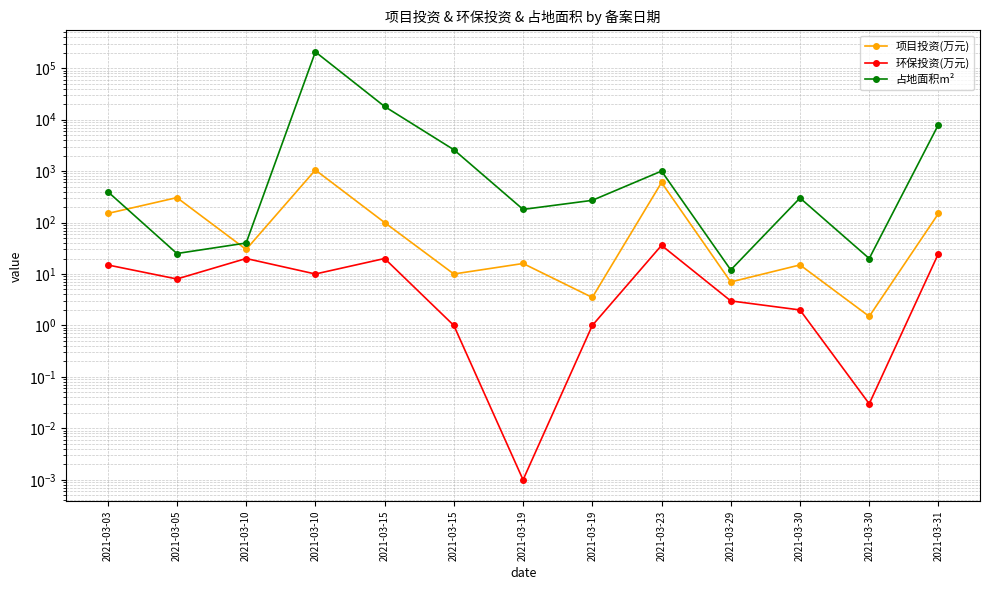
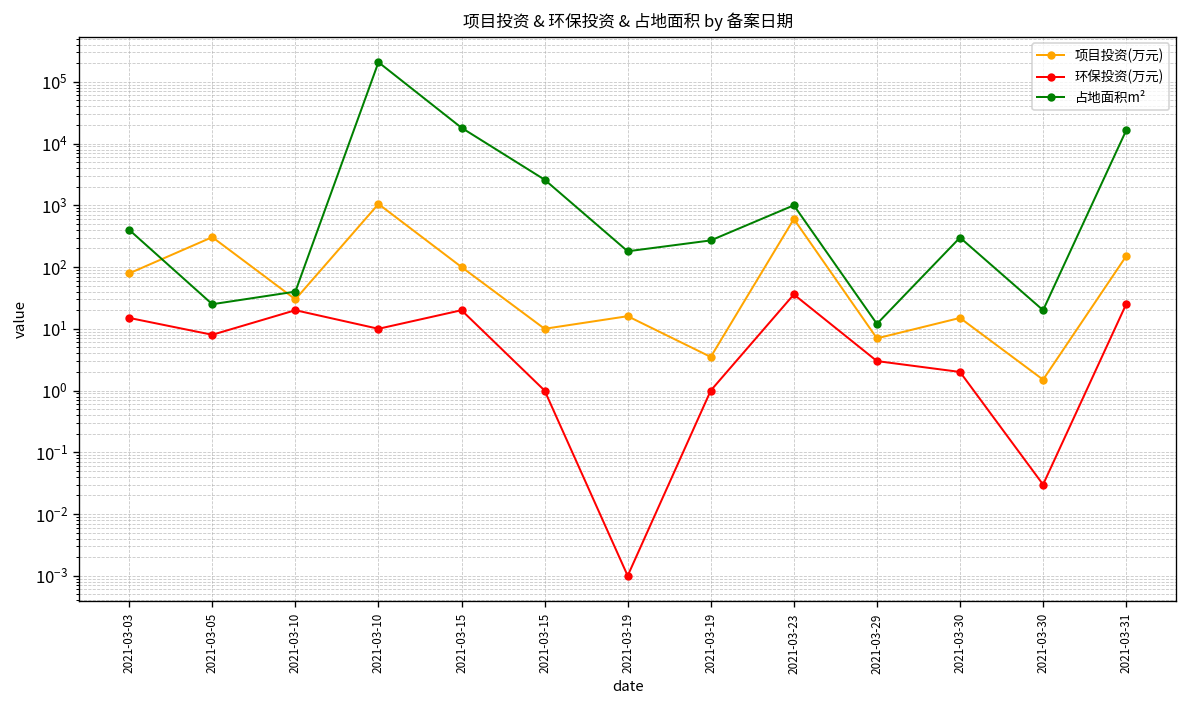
项目投资(万元), 2021-03-03: 150 -> 80
占地面积m², 2021-03-31: 8000 -> 16000
